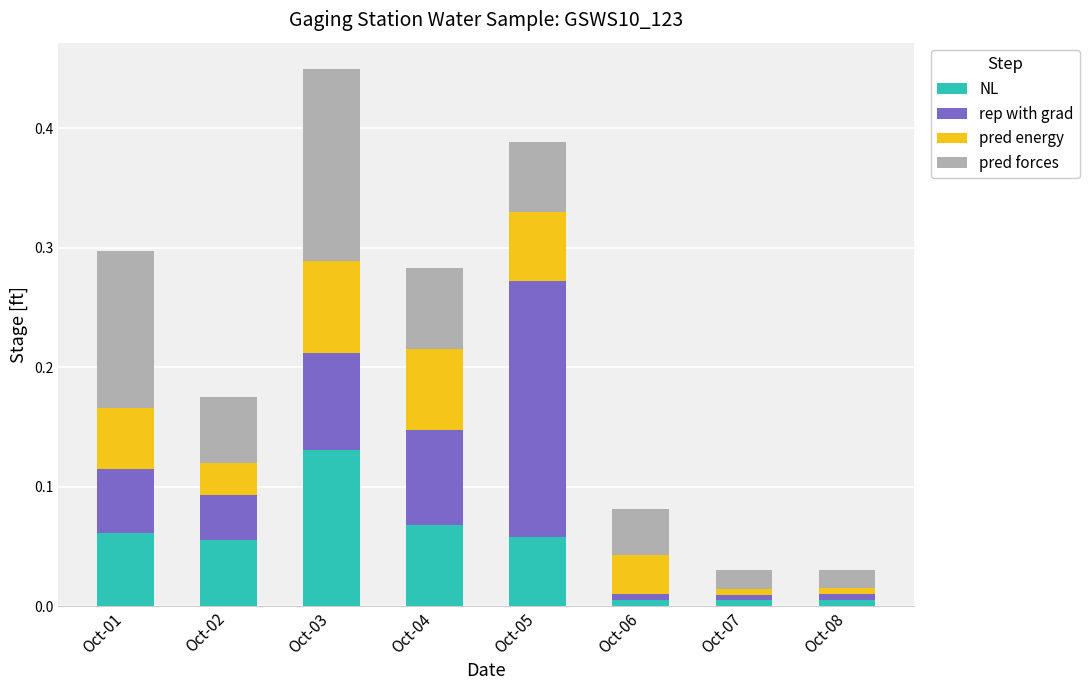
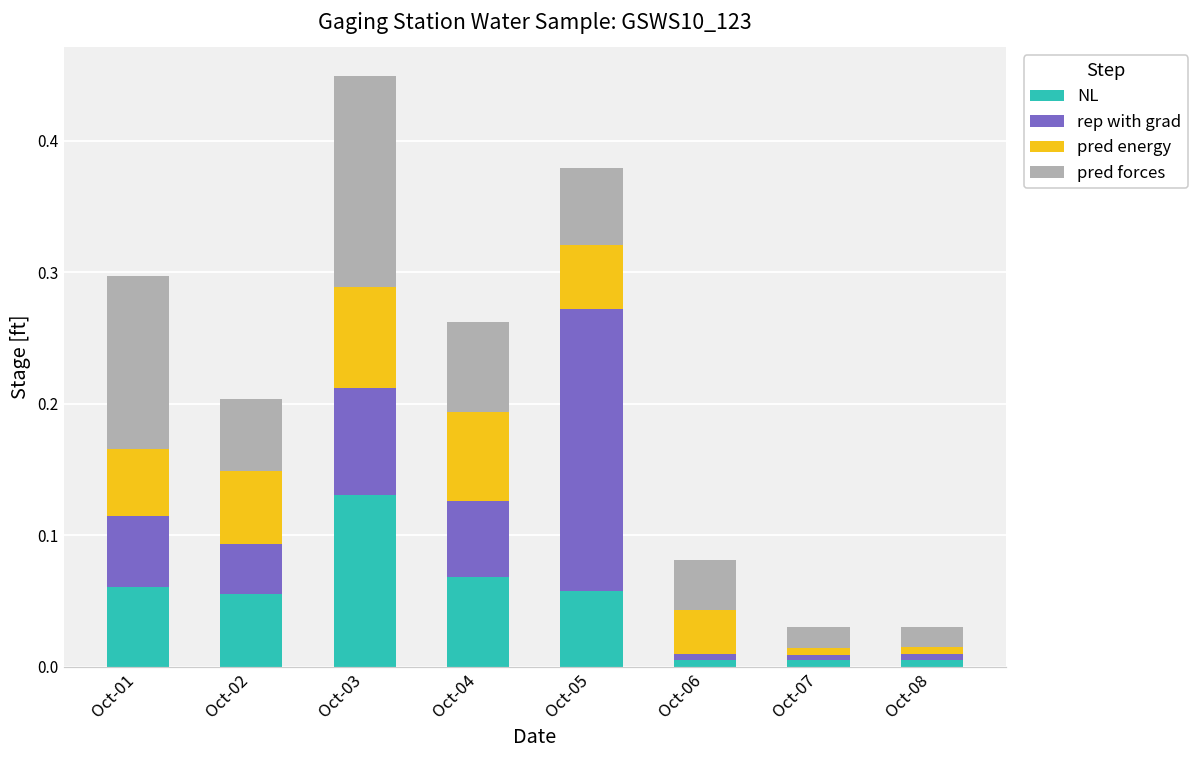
pred energy, Oct-02: 0.027 -> 0.056
rep with grad, Oct-04: 0.079 -> 0.058
pred energy, Oct-05: 0.058 -> 0.049
